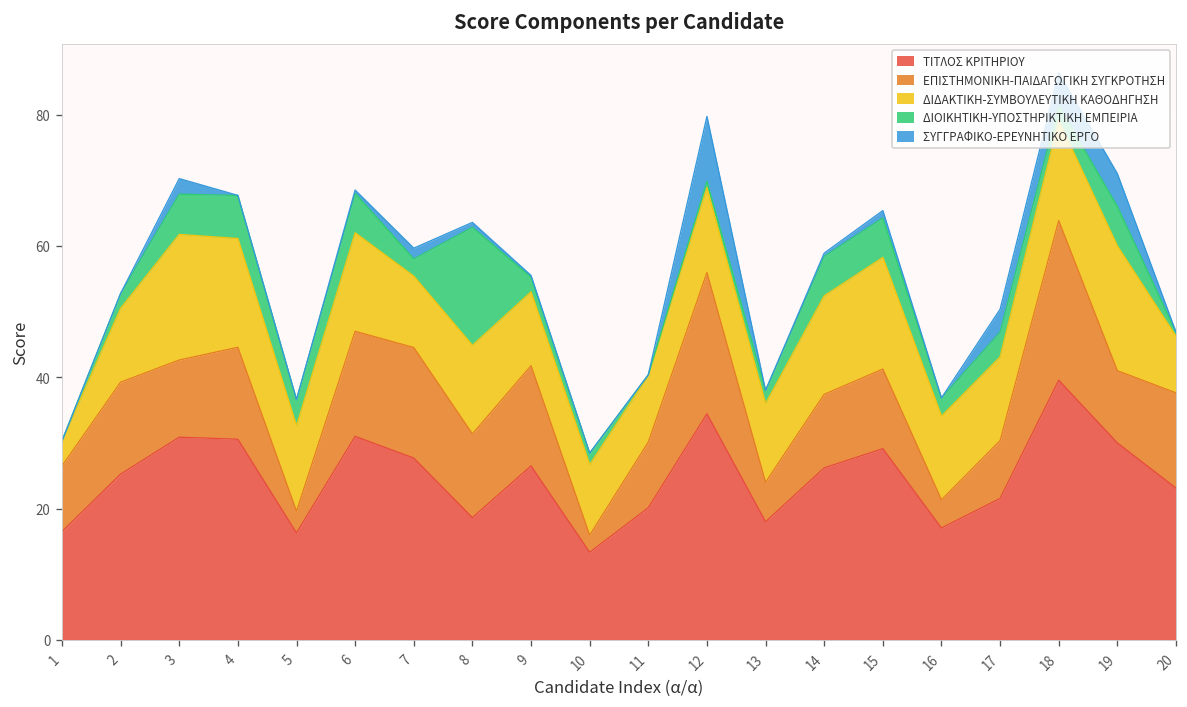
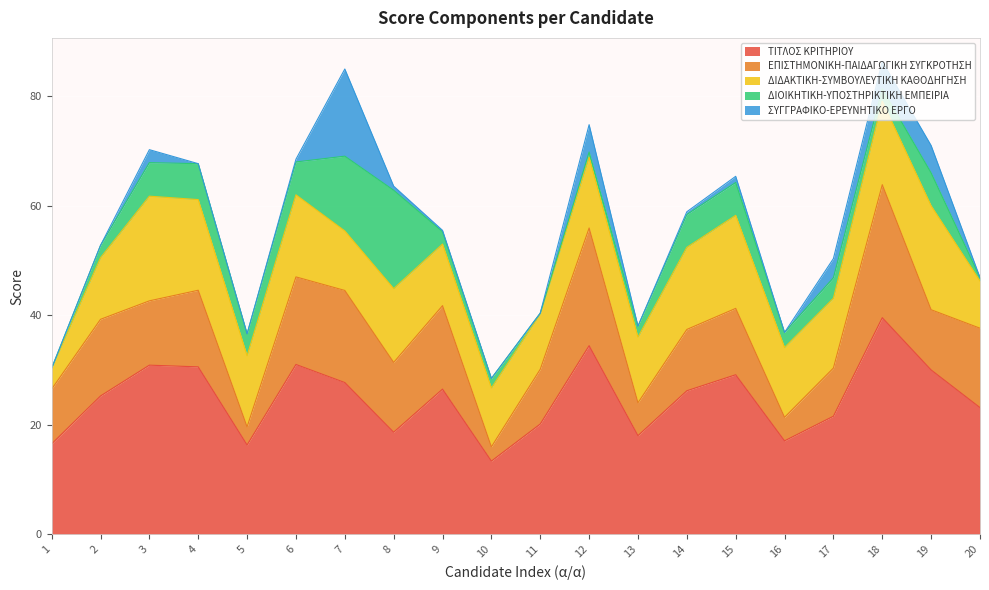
ΔΙΟΙΚΗΤΙΚΗ-ΥΠΟΣΤΗΡΙΚΤΙΚΗ ΕΜΠΕΙΡΙΑ, 7: 3 -> 14
ΣΥΓΓΡΑΦΙΚΟ-ΕΡΕΥΝΗΤΙΚΟ ΕΡΓΟ, 7: 2 -> 16
ΣΥΓΓΡΑΦΙΚΟ-ΕΡΕΥΝΗΤΙΚΟ ΕΡΓΟ, 12: 10 -> 5
